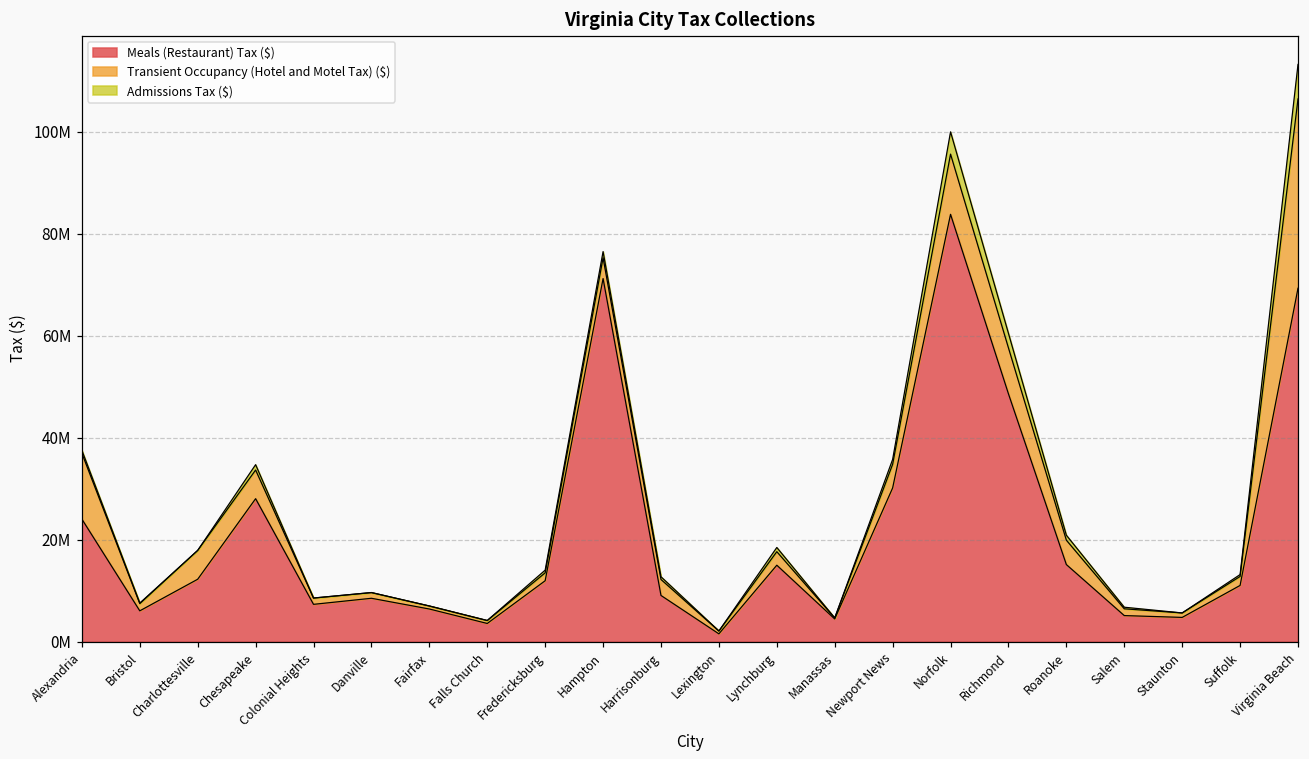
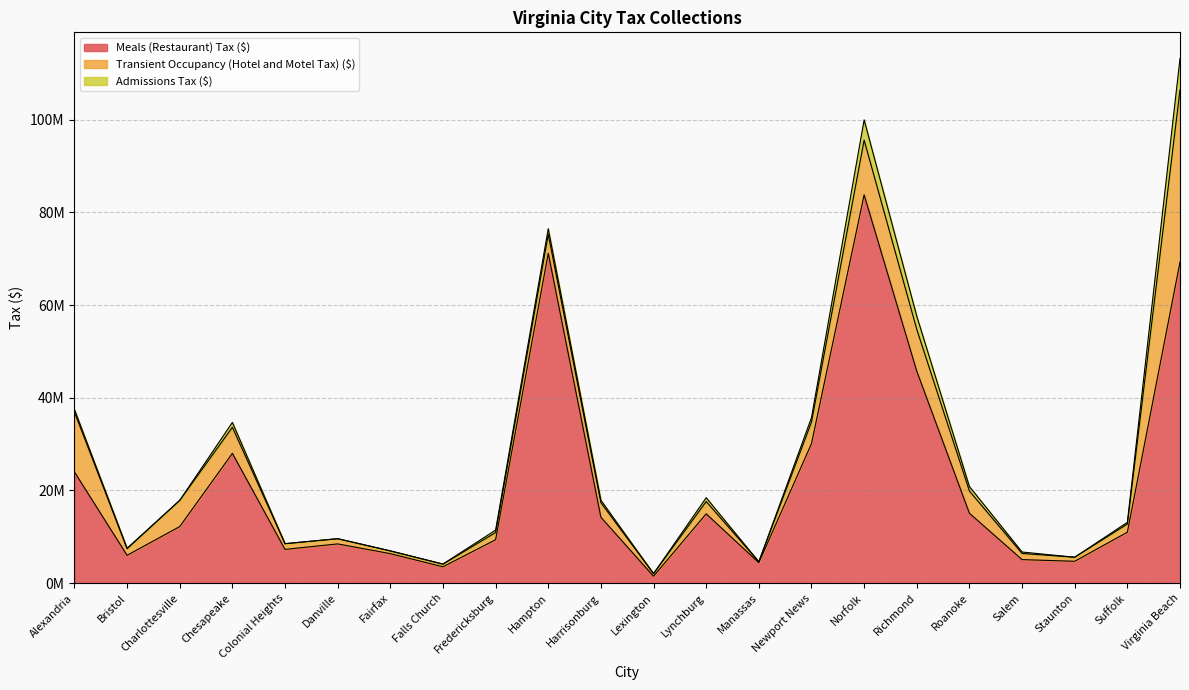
Meals (Restaurant) Tax ($), Fredericksburg: 12000000 -> 9000000
Meals (Restaurant) Tax ($), Harrisonburg: 9000000 -> 14000000
Meals (Restaurant) Tax ($), Richmond: 49000000 -> 46000000
